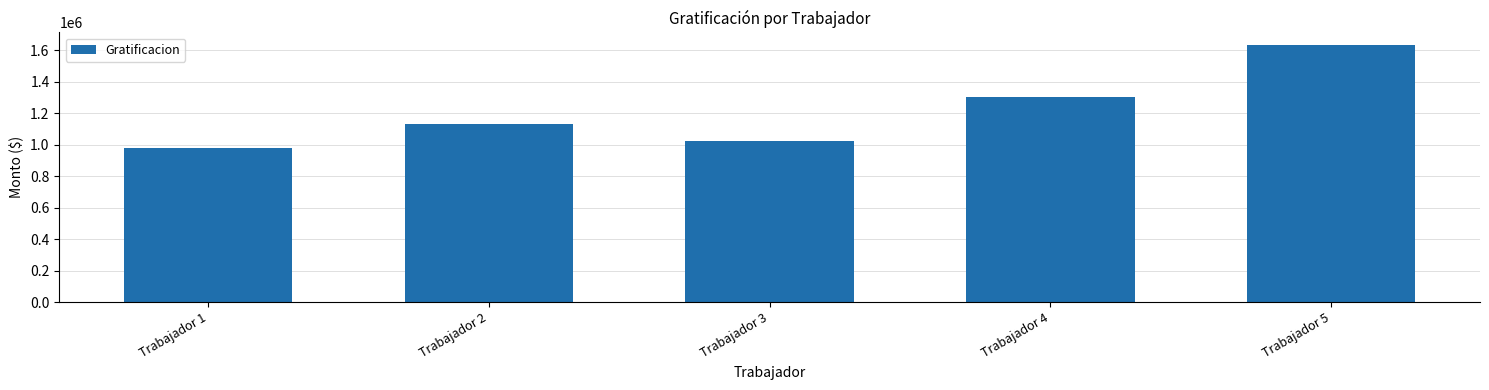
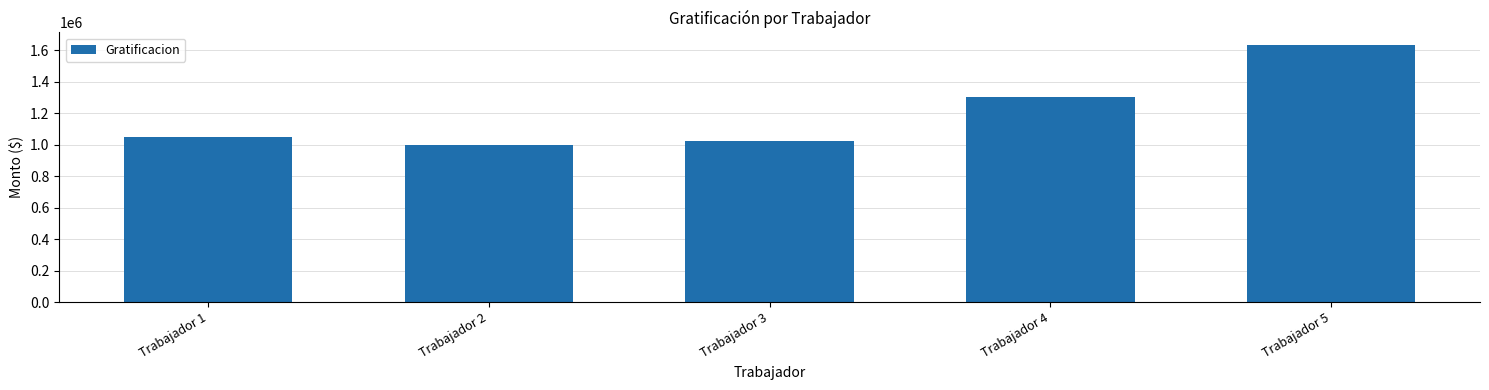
Trabajador 1: 980000 -> 1050000
Trabajador 2: 1130000 -> 1000000
